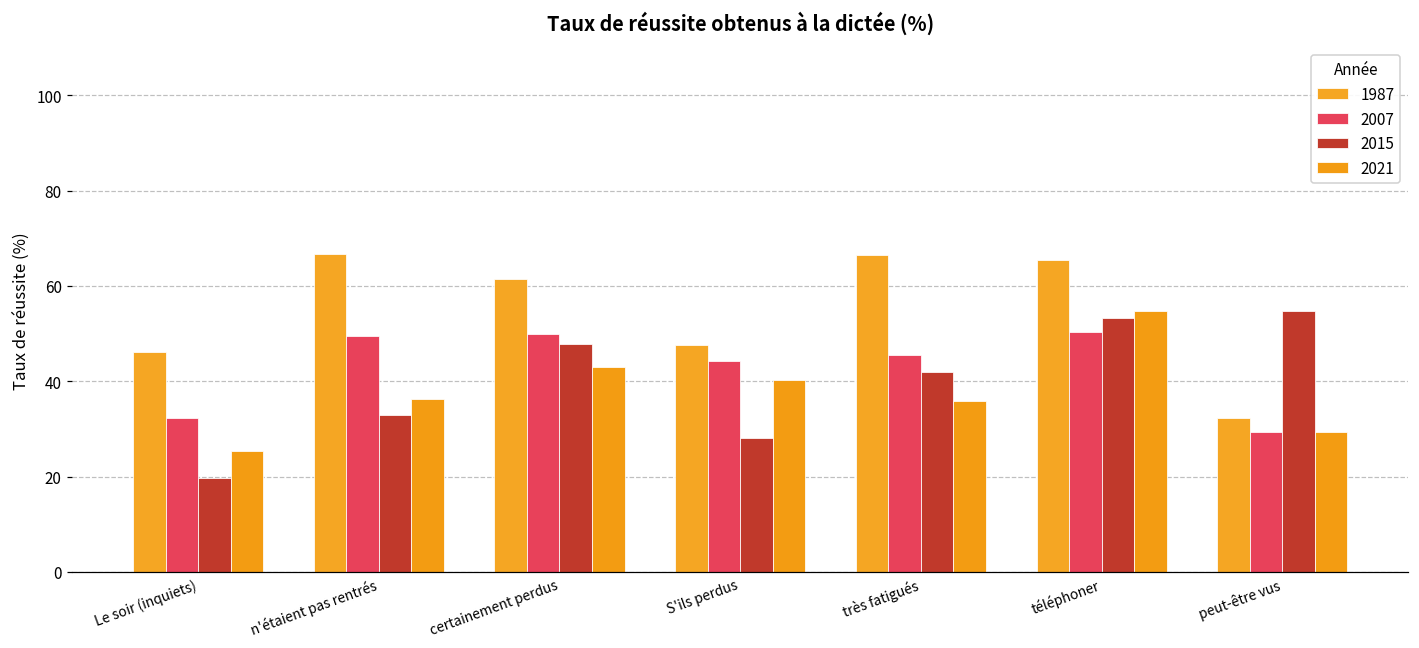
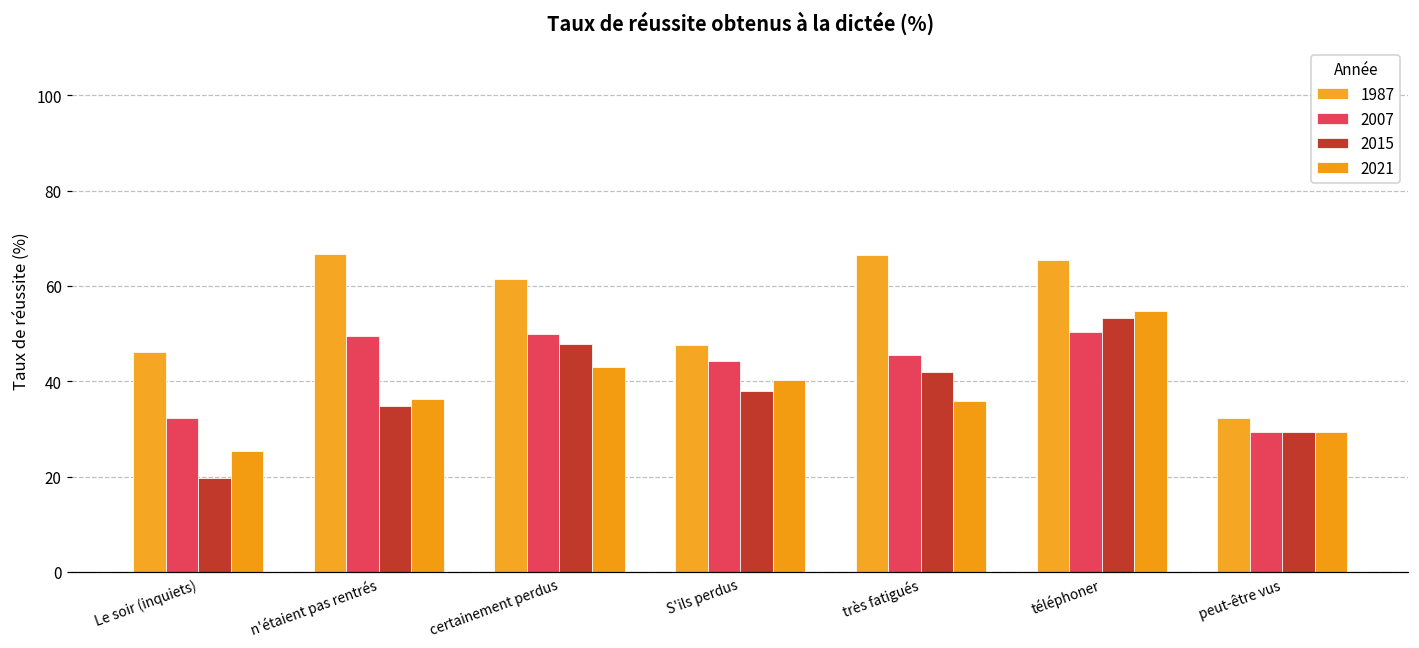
2015, n'étaient pas rentrés: 33 -> 35
2015, S'ils perdus: 28 -> 38
2015, peut-être vus: 55 -> 29
